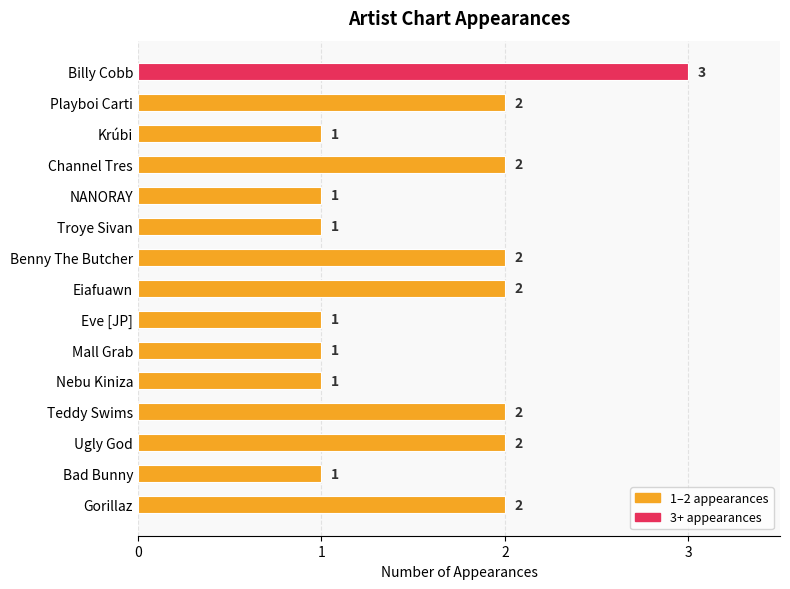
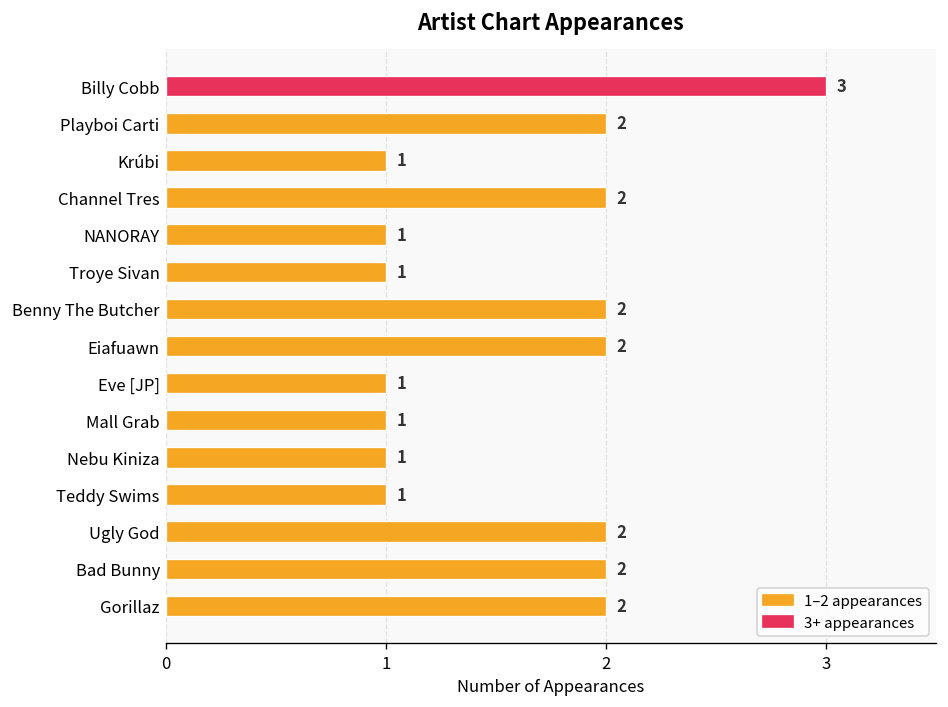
Teddy Swims: 2 -> 1
Bad Bunny: 1 -> 2
